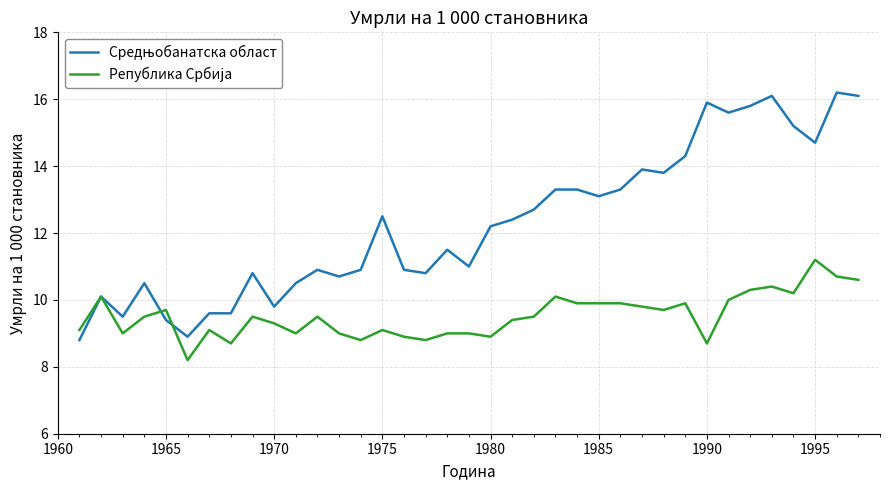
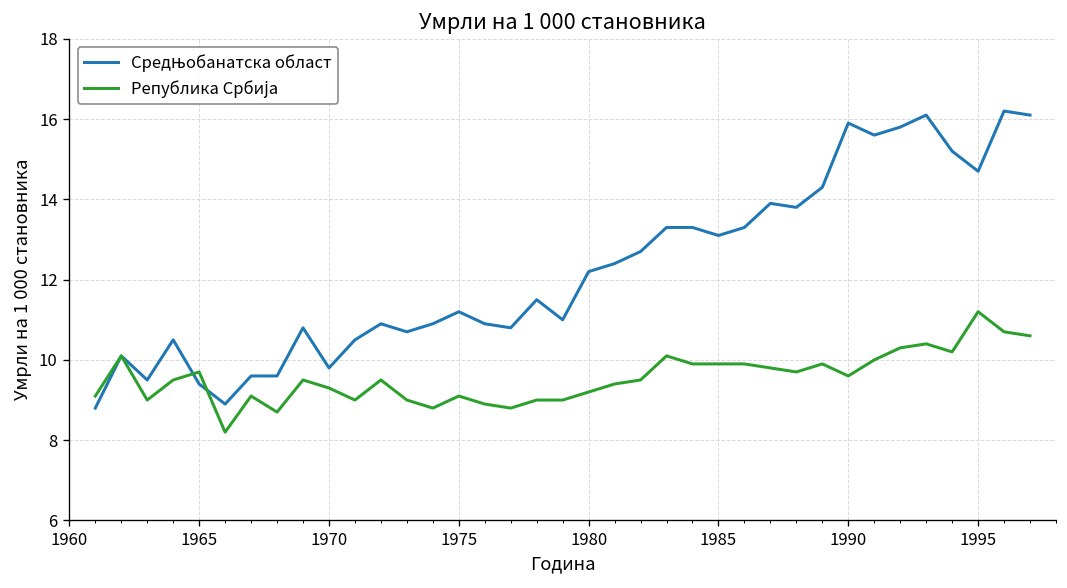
Средњобанатска област, 1975: 12.5 -> 11.2
Република Србија, 1980: 8.9 -> 9.2
Република Србија, 1990: 8.7 -> 9.6
